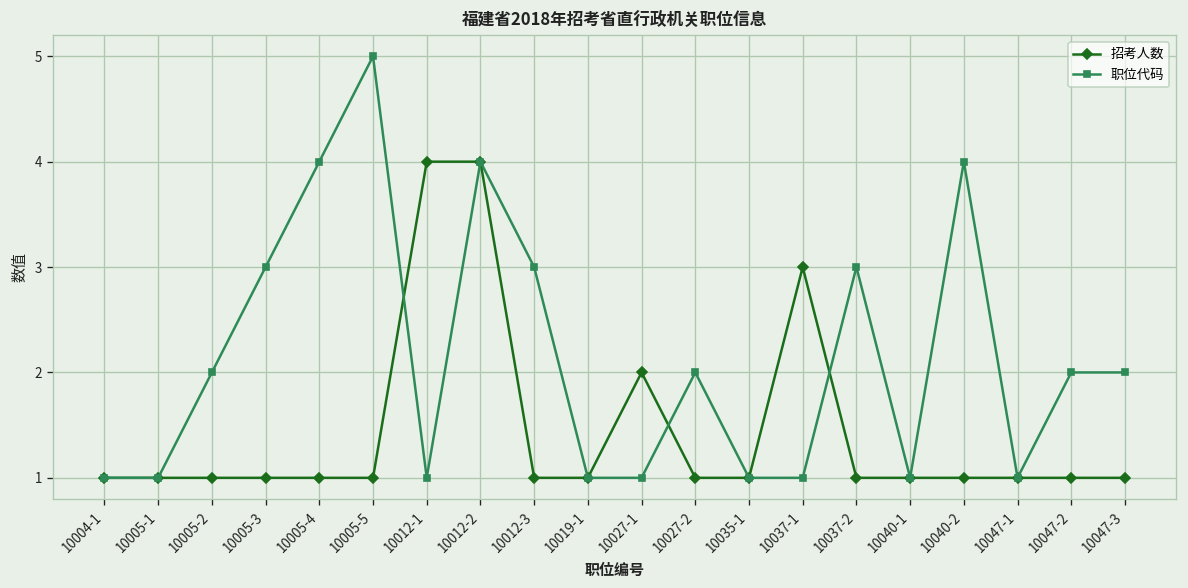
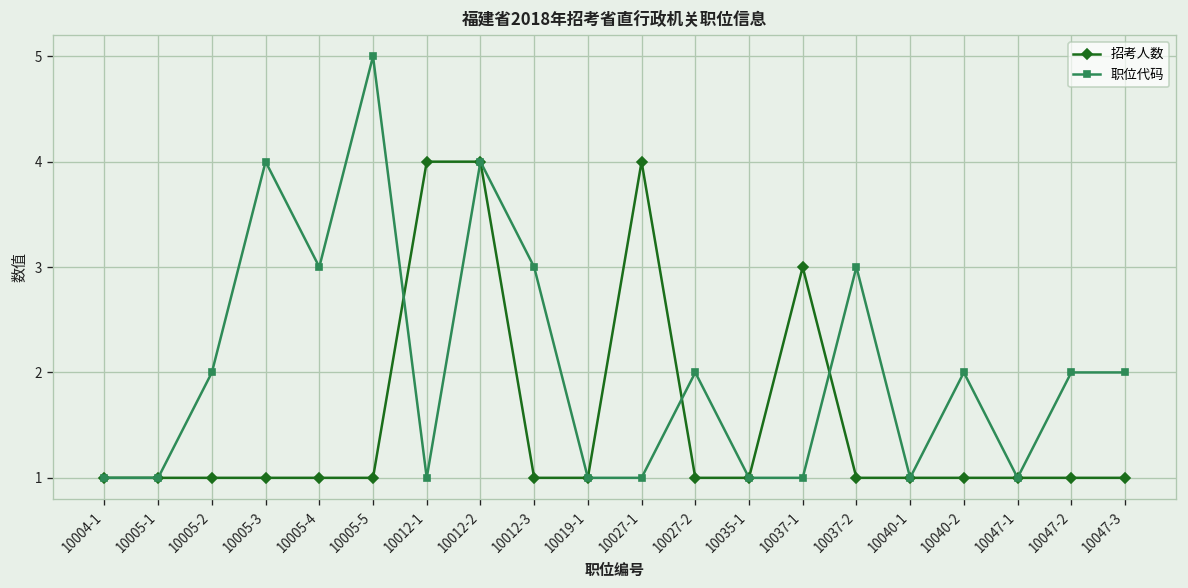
职位代码, 10005-3: 3 -> 4
职位代码, 10005-4: 4 -> 3
招考人数, 10027-1: 2 -> 4
职位代码, 10040-2: 4 -> 2
